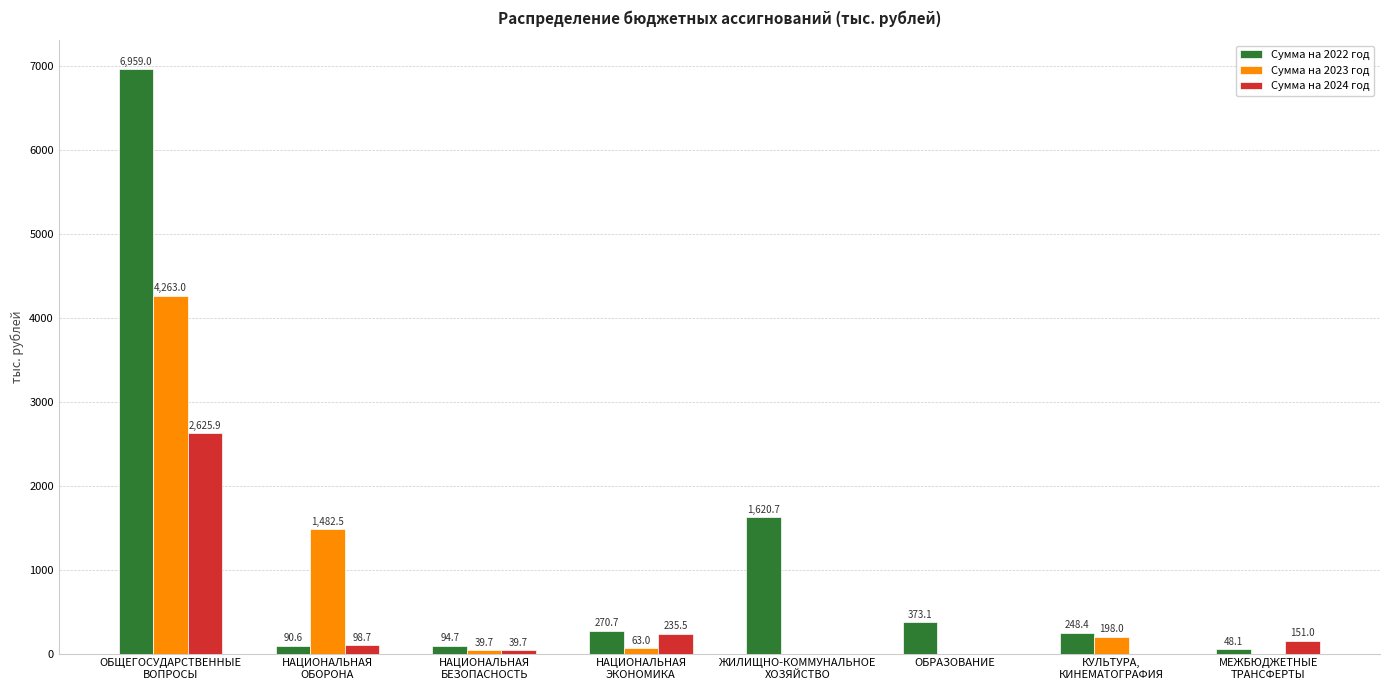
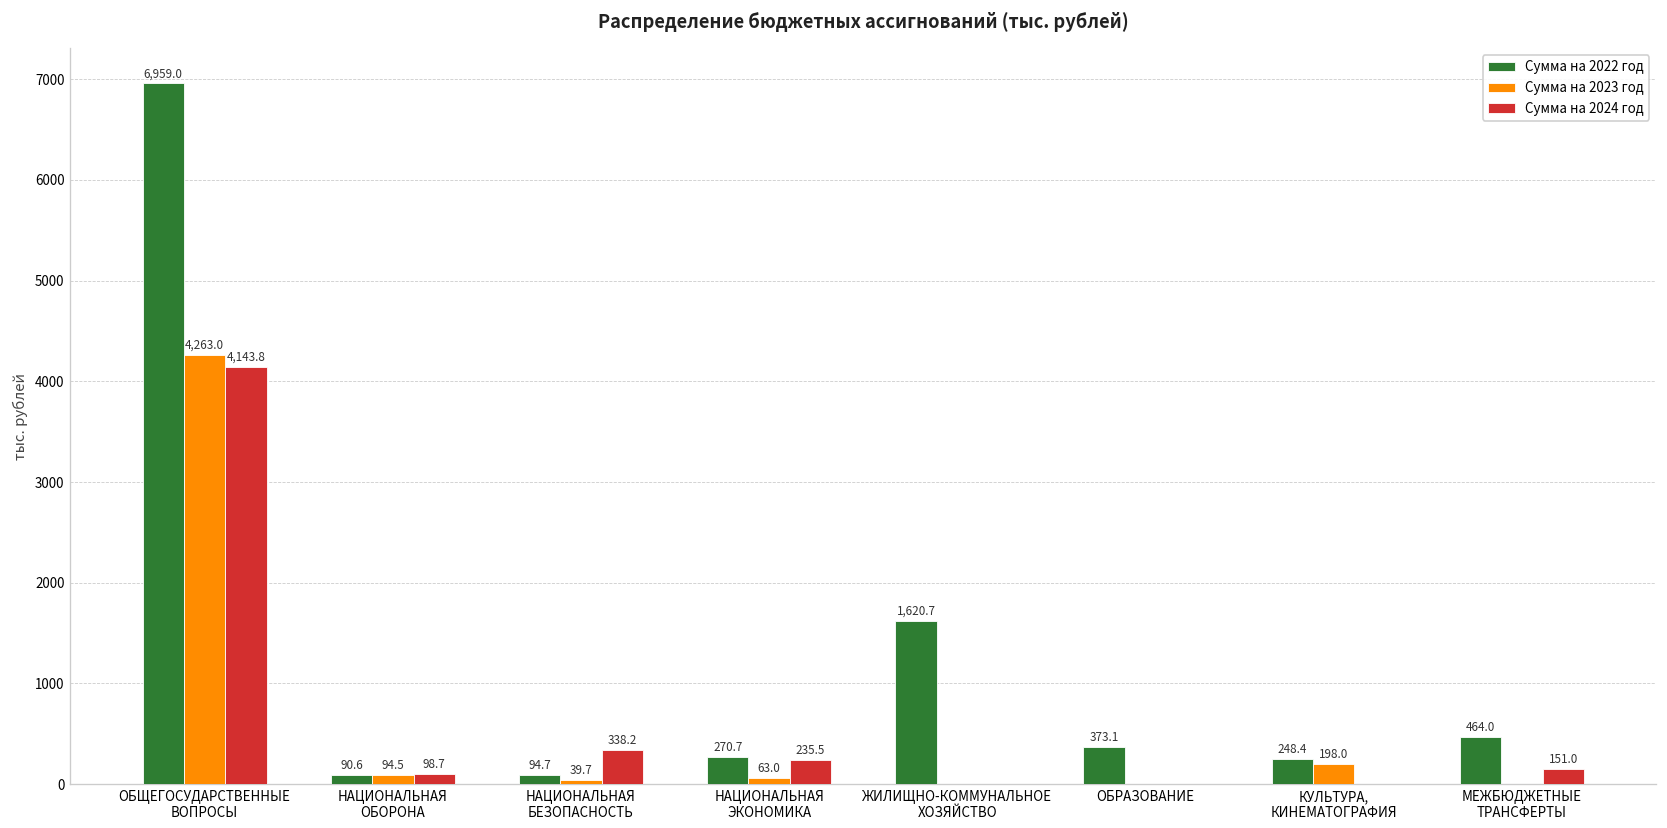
Сумма на 2024 год, ОБЩЕГОСУДАРСТВЕННЫЕ ВОПРОСЫ: 2,625.9 -> 4,143.8
Сумма на 2023 год, НАЦИОНАЛЬНАЯ ОБОРОНА: 1,482.5 -> 94.5
Сумма на 2024 год, НАЦИОНАЛЬНАЯ БЕЗОПАСНОСТЬ: 39.7 -> 338.2
Сумма на 2022 год, МЕЖБЮДЖЕТНЫЕ ТРАНСФЕРТЫ: 48.1 -> 464.0
